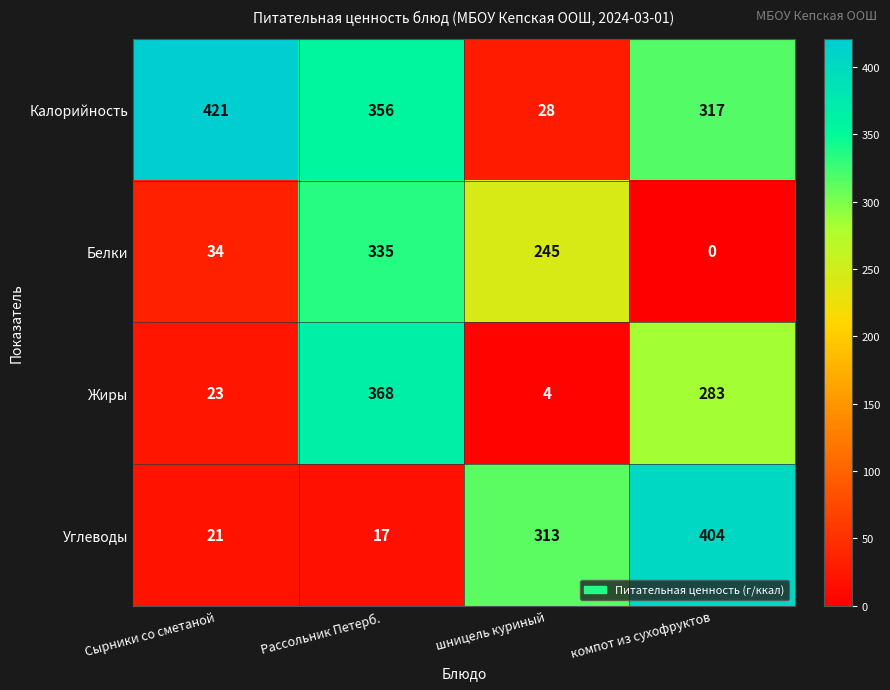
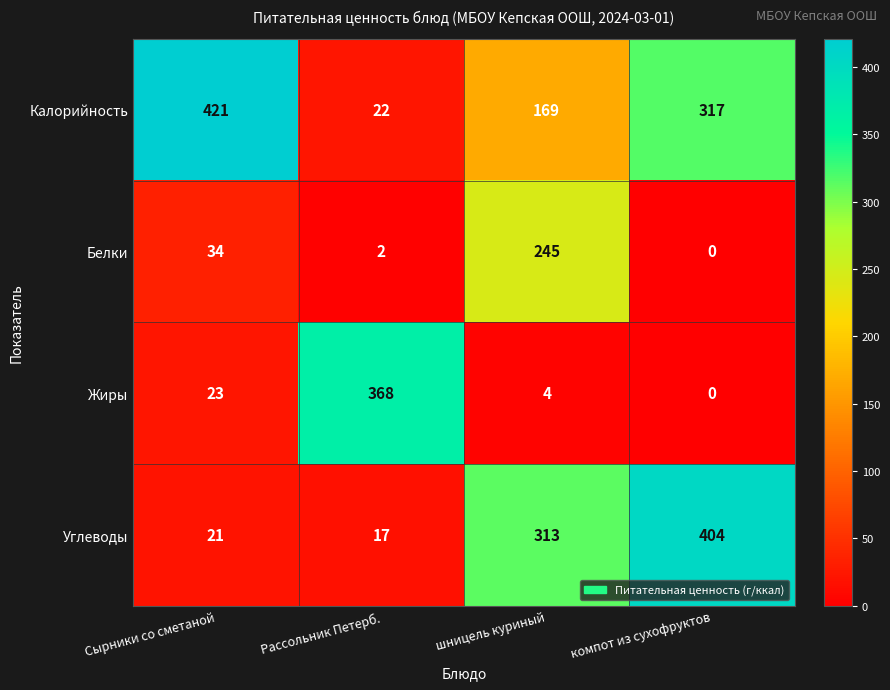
Калорийность, Рассольник Петерб.: 356 -> 22
Калорийность, шницель куриный: 28 -> 169
Белки, Рассольник Петерб.: 335 -> 2
Жиры, компот из сухофруктов: 283 -> 0
